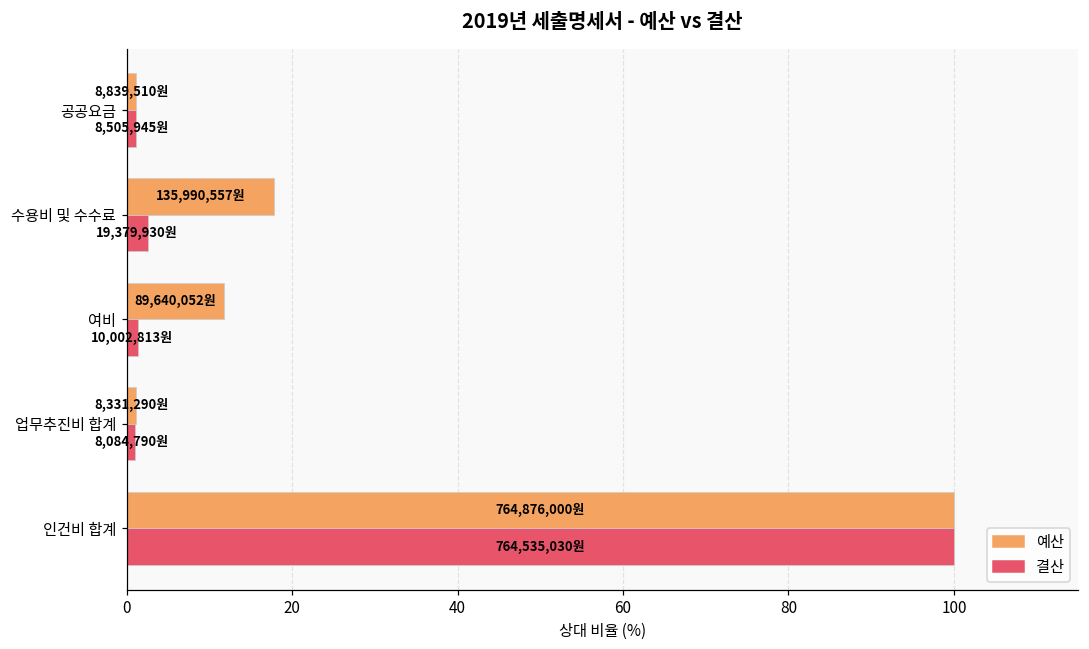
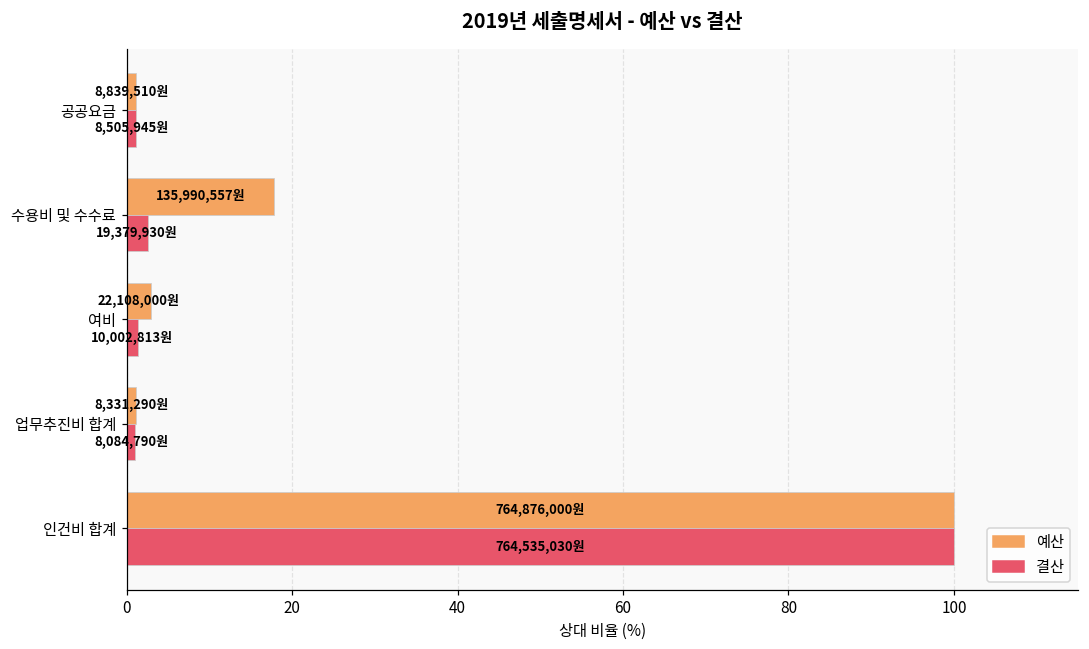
예산, 여비: 89,640,052원 -> 22,108,000원
